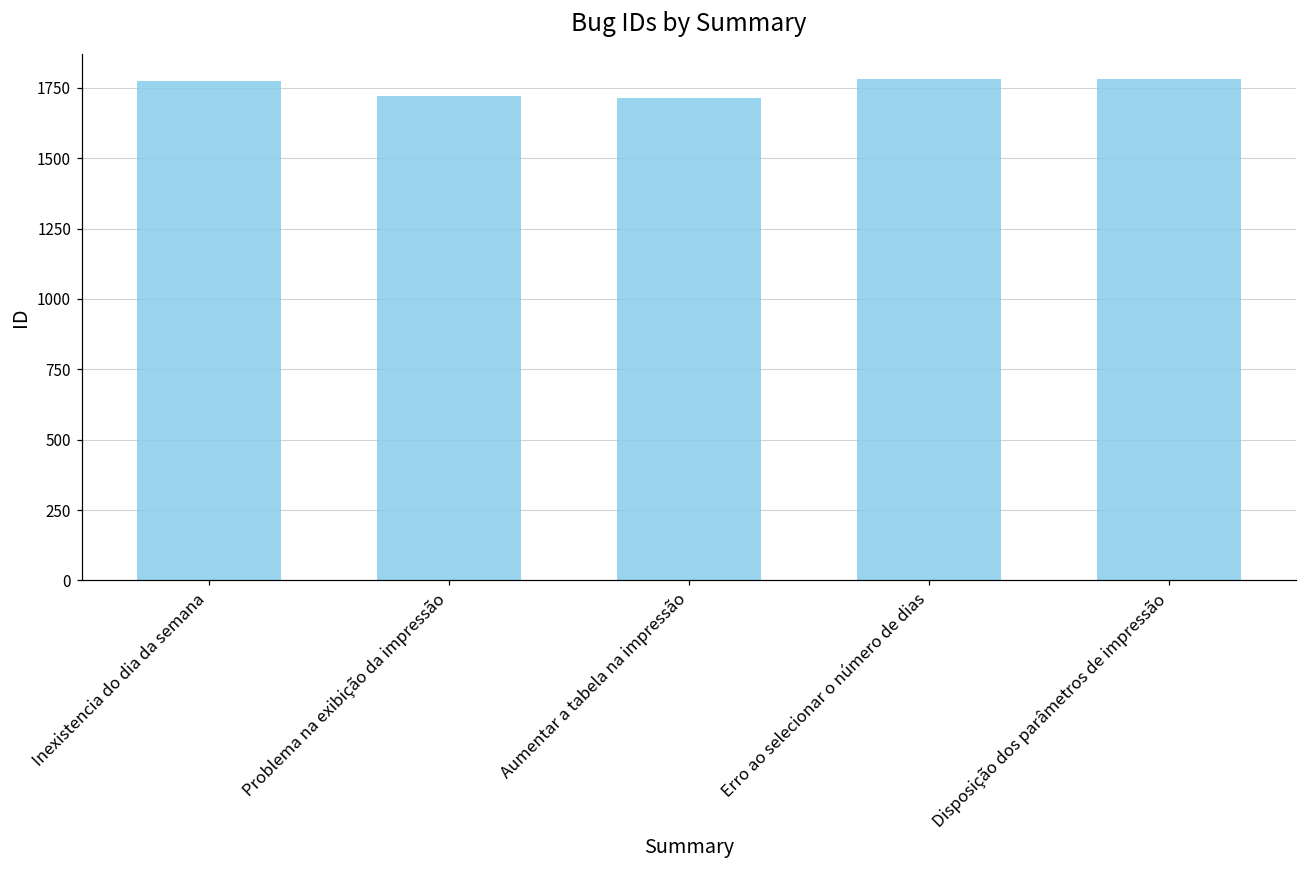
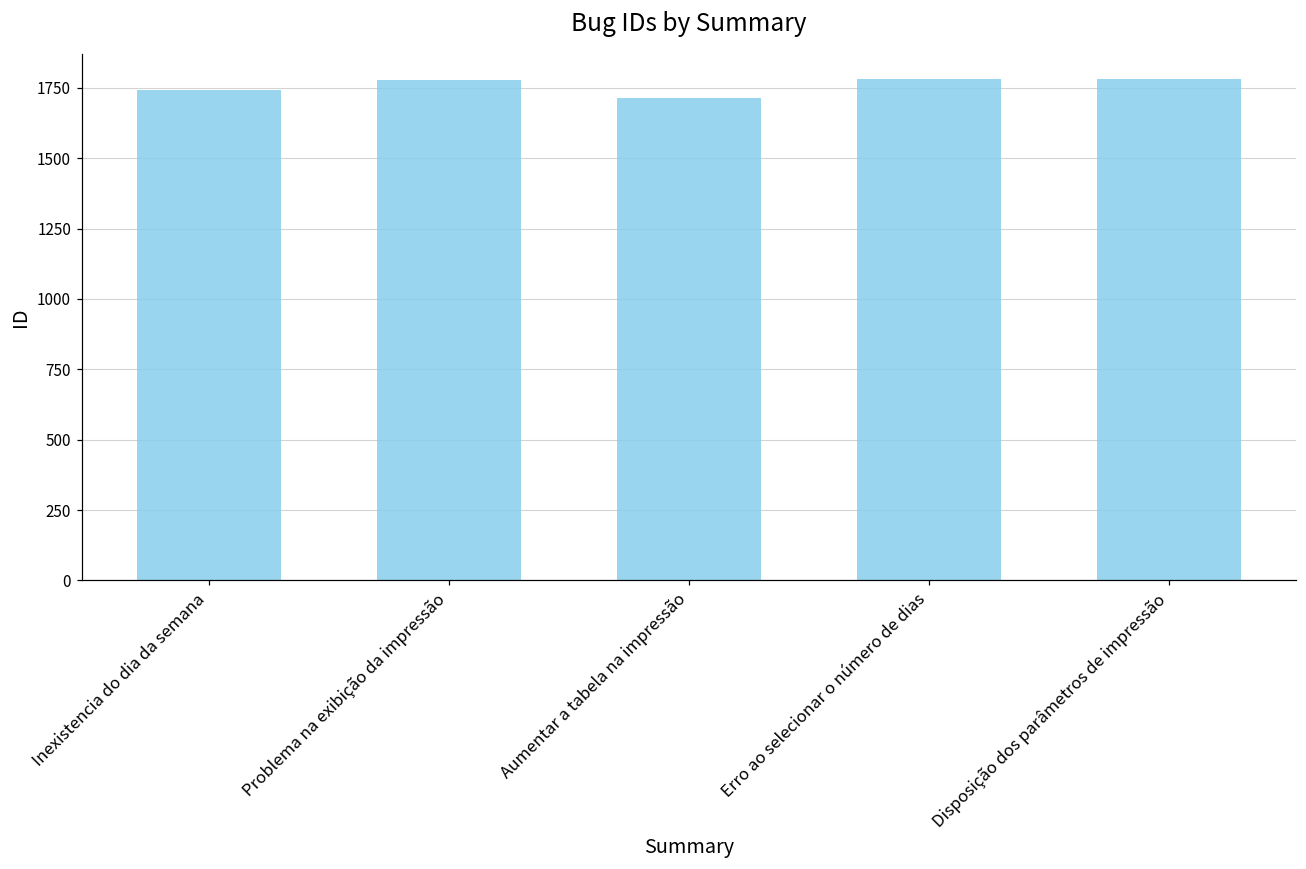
Inexistencia do dia da semana: 1770 -> 1740
Problema na exibição da impressão: 1720 -> 1780
